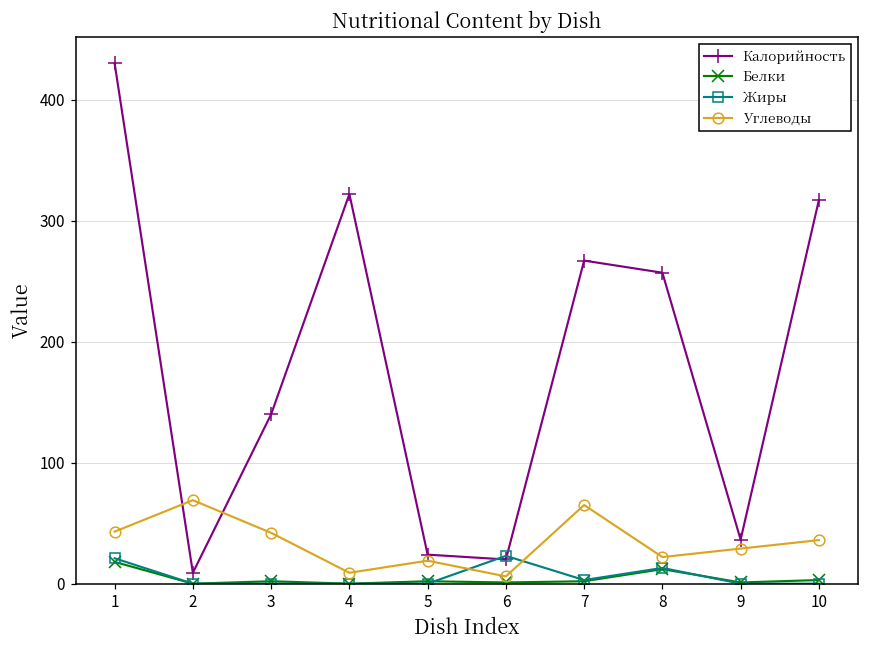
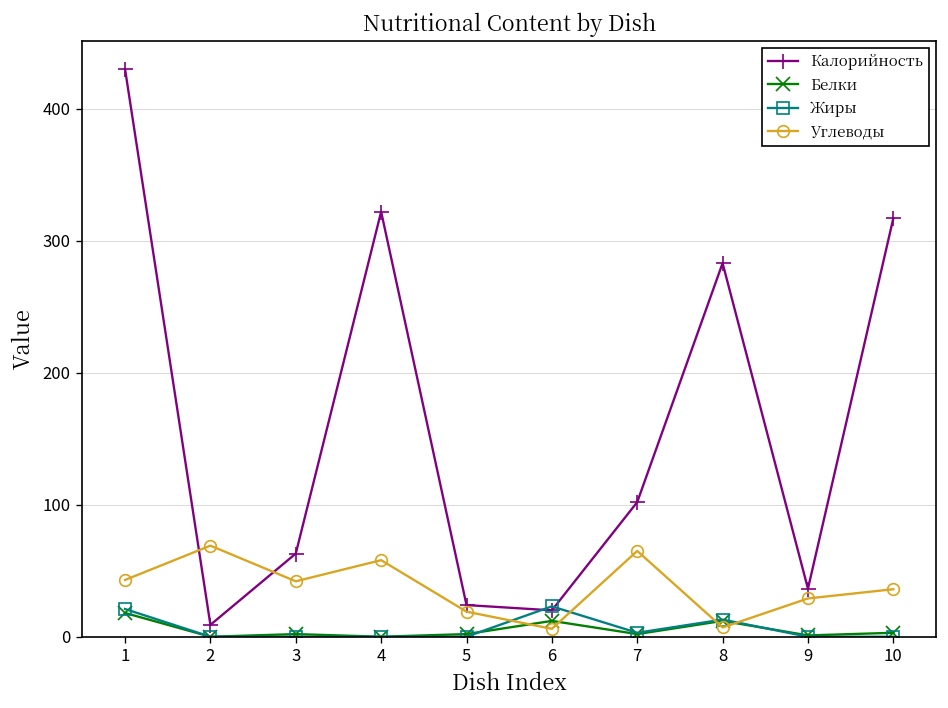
Калорийность, 3: 140 -> 63
Углеводы, 4: 9 -> 58
Белки, 6: 1 -> 12
Калорийность, 7: 267 -> 102
Калорийность, 8: 257 -> 283
Углеводы, 8: 22 -> 7
